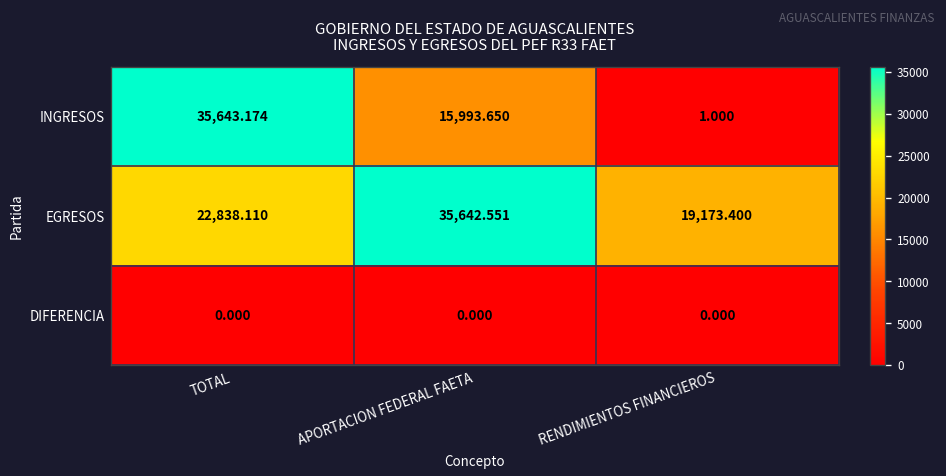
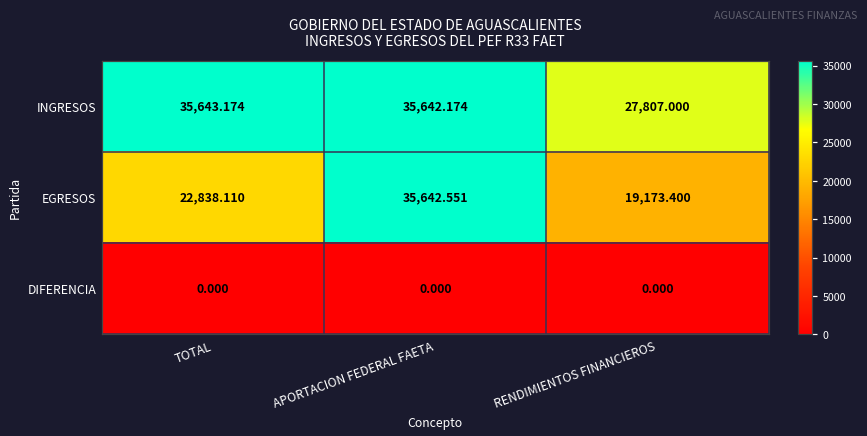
INGRESOS, APORTACION FEDERAL FAETA: 15,993.650 -> 35,642.174
INGRESOS, RENDIMIENTOS FINANCIEROS: 1.000 -> 27,807.000
